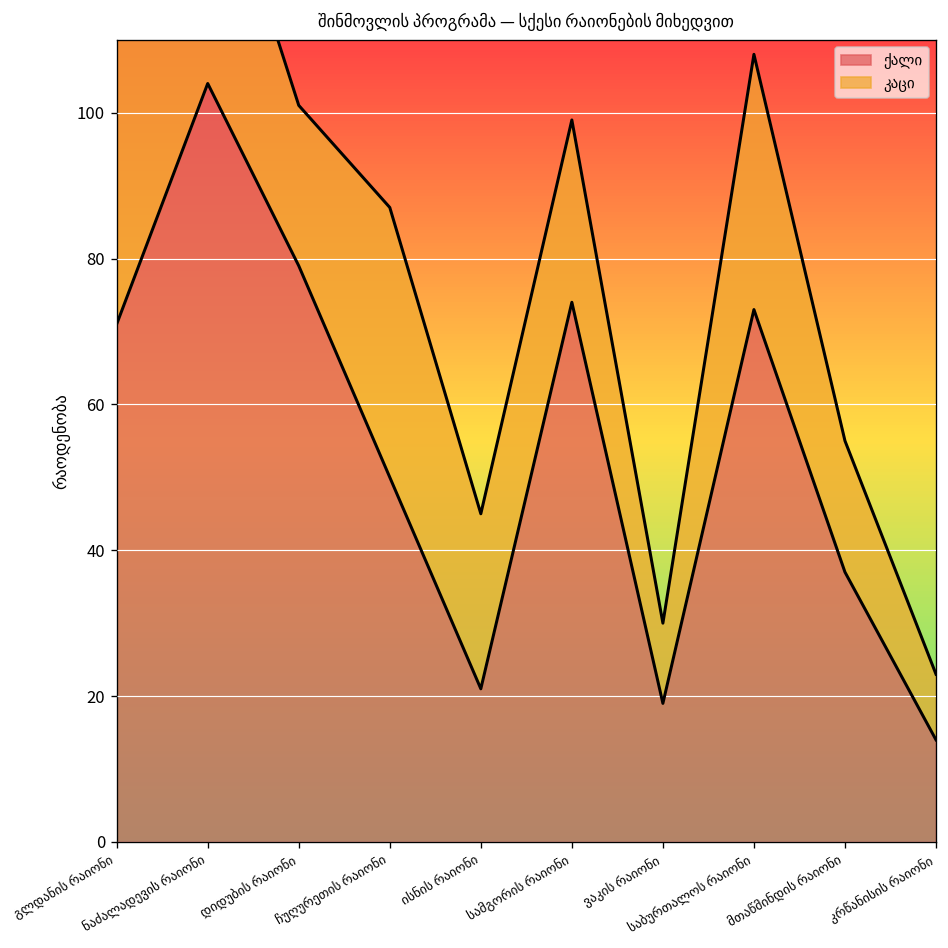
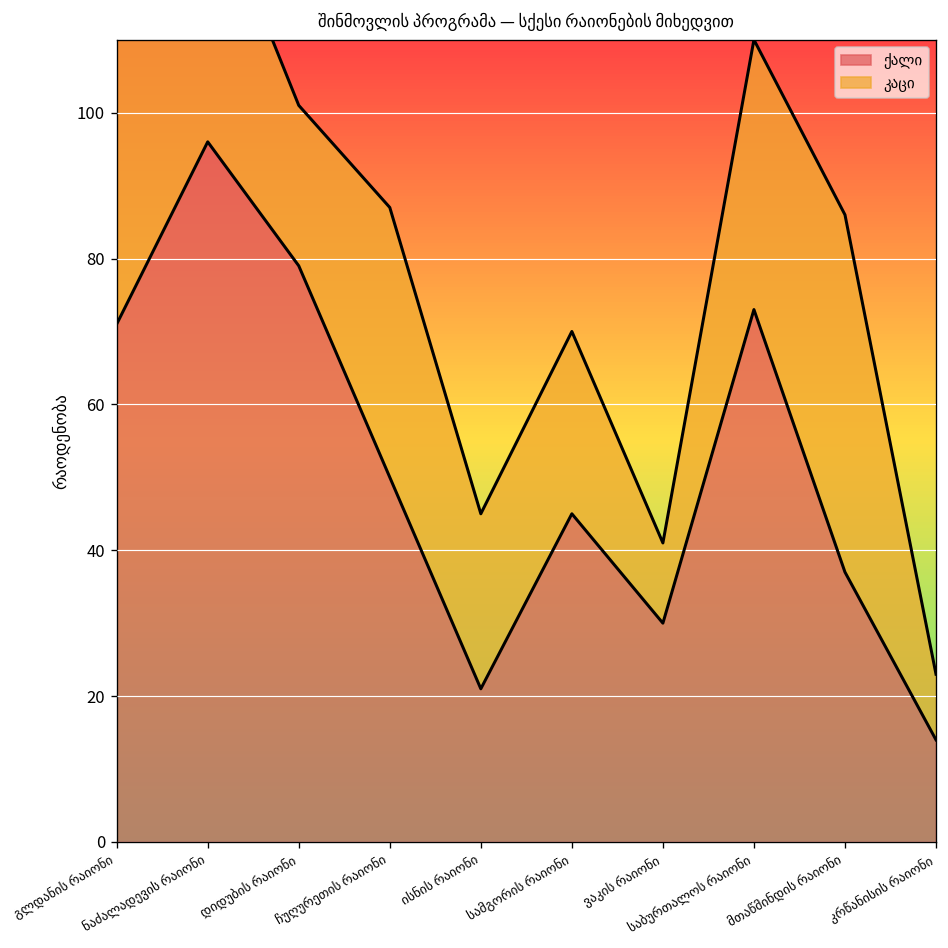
ქალი, ნაძალადევის რაიონი: 104 -> 96
ქალი, სამგორის რაიონი: 74 -> 45
ქალი, ვაკის რაიონი: 19 -> 30
კაცი, საბურთალოს რაიონი: 35 -> 37
კაცი, მთაწმინდის რაიონი: 18 -> 49
